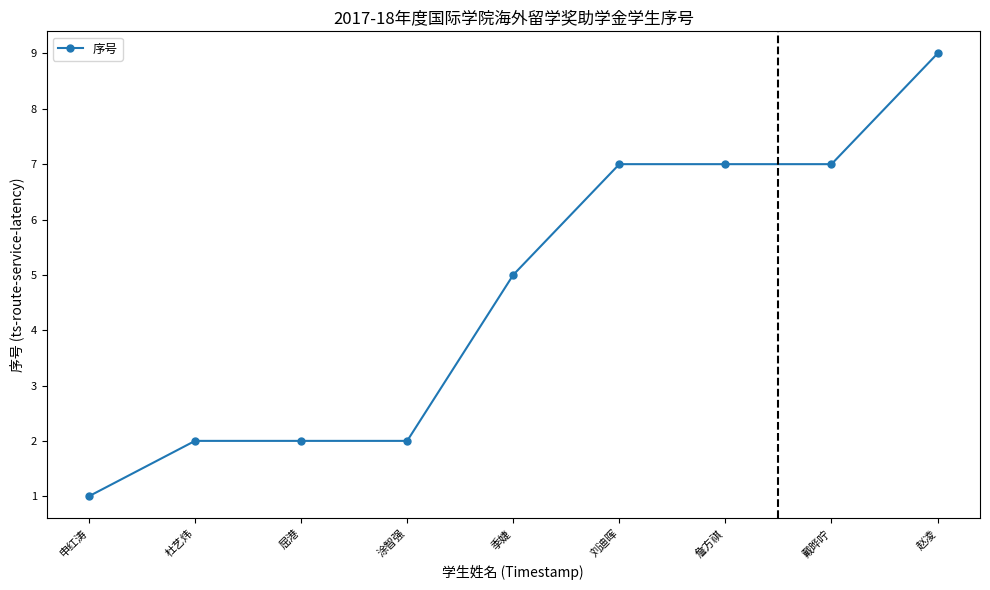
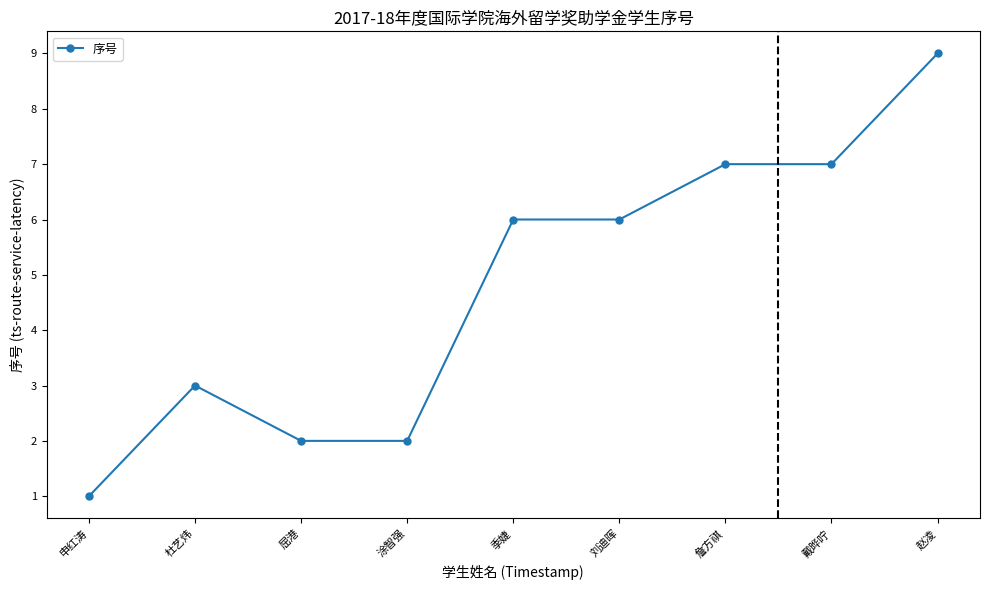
杜艺炜: 2 -> 3
季婕: 5 -> 6
刘迪晖: 7 -> 6
